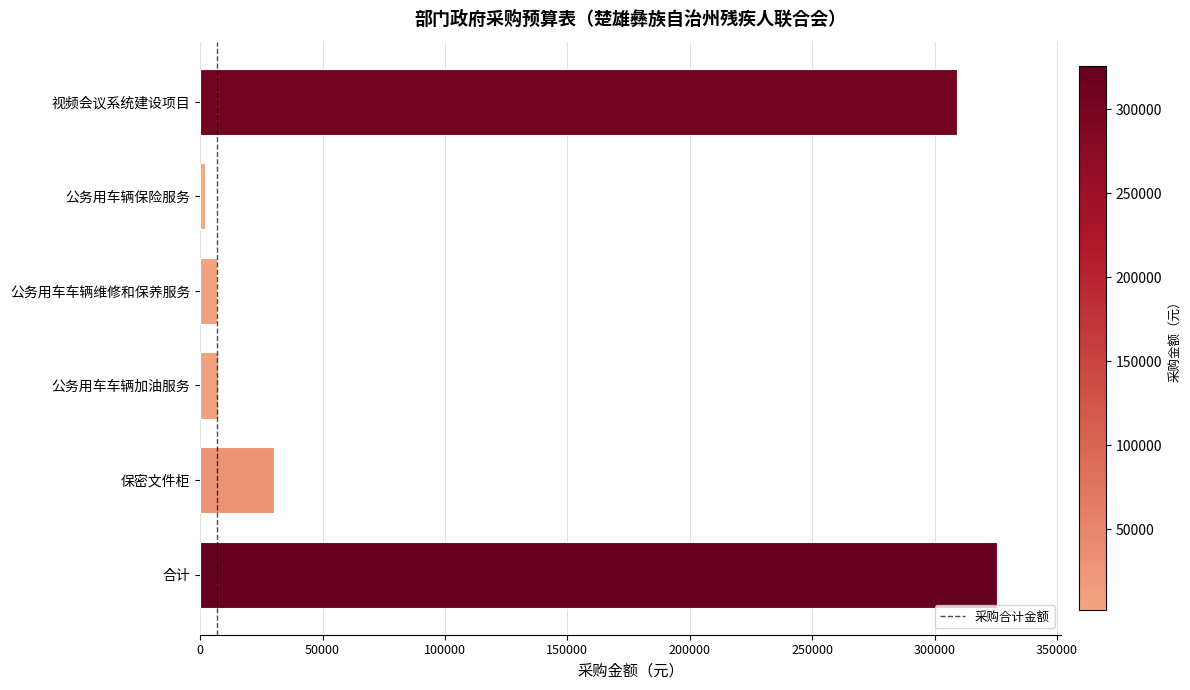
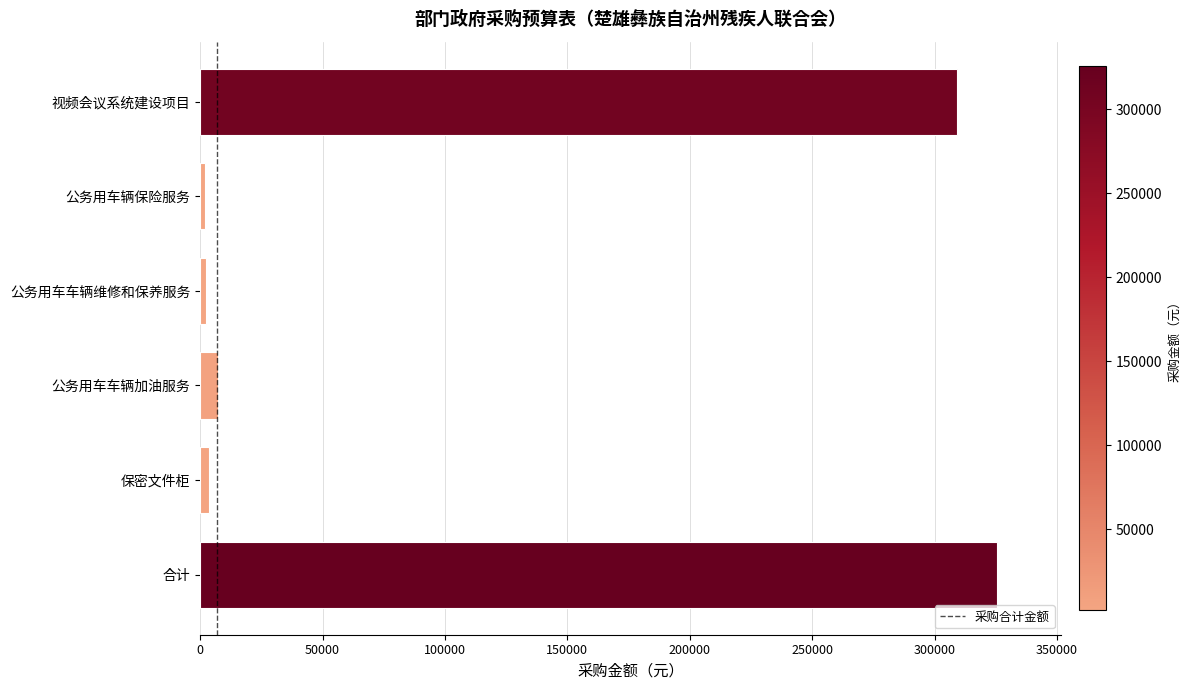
公务用车车辆维修和保养服务: 7000 -> 2000
保密文件柜: 30000 -> 4000
